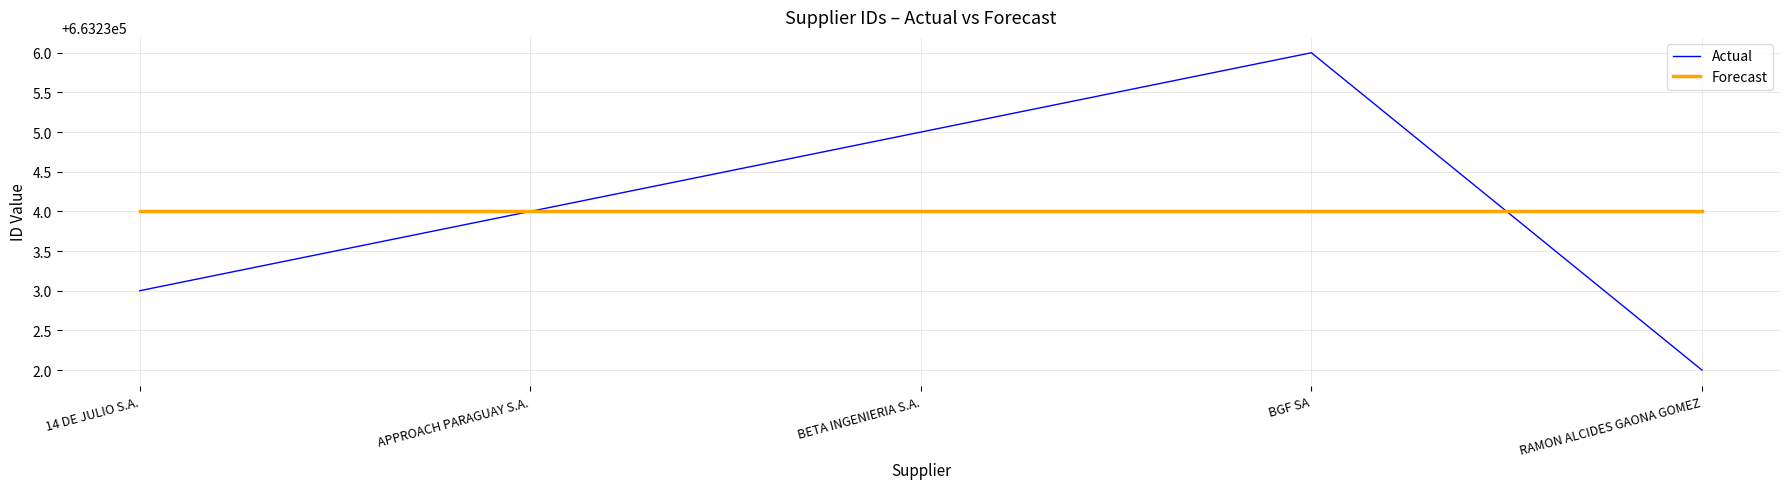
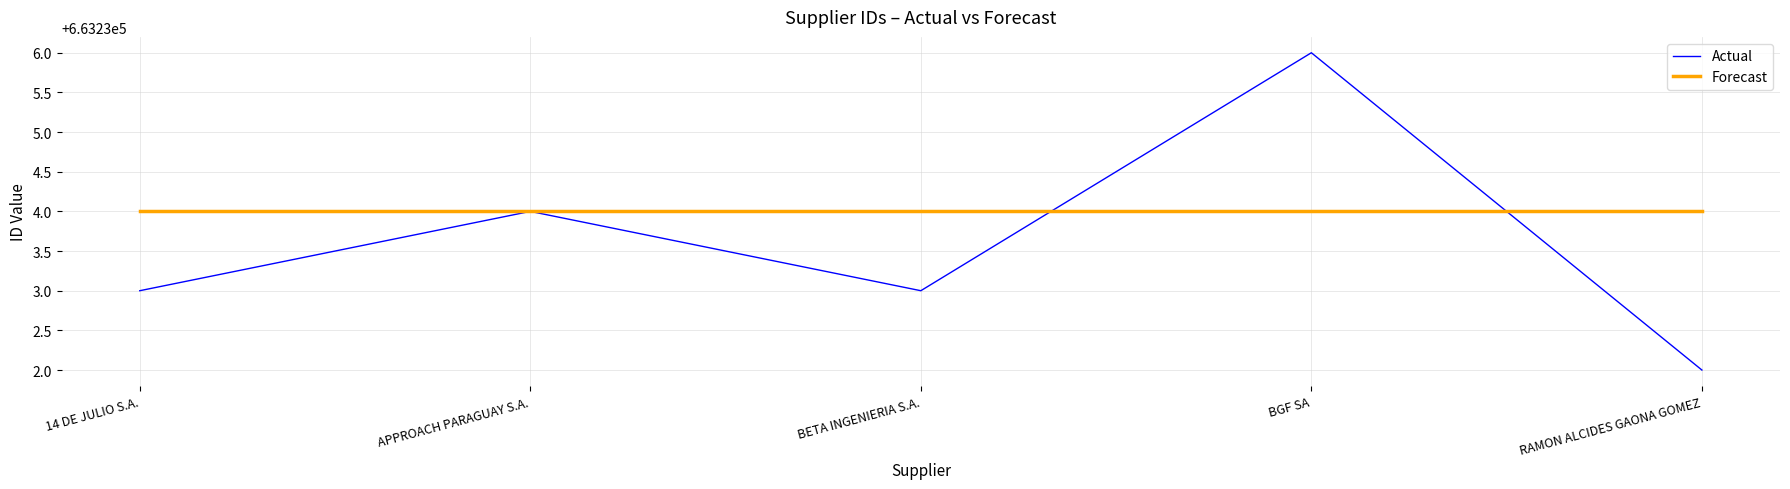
Actual, BETA INGENIERIA S.A.: 663235 -> 663233
